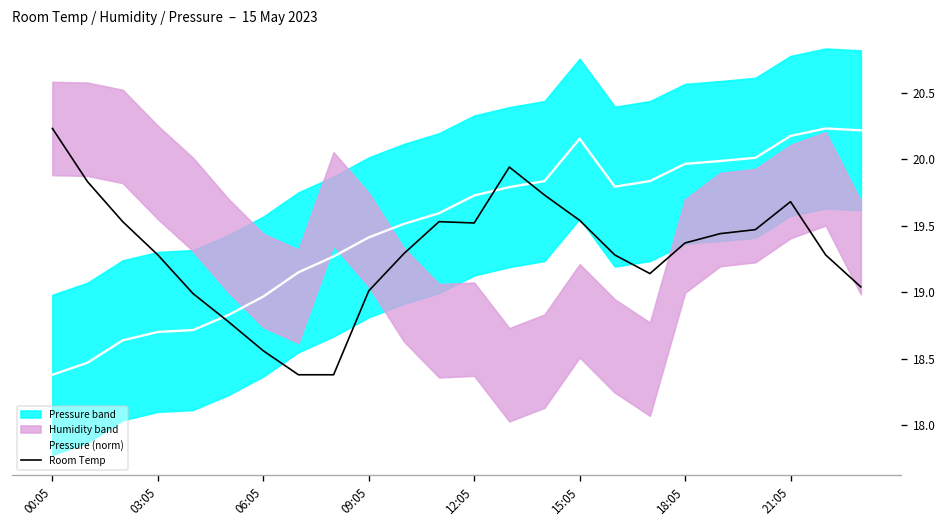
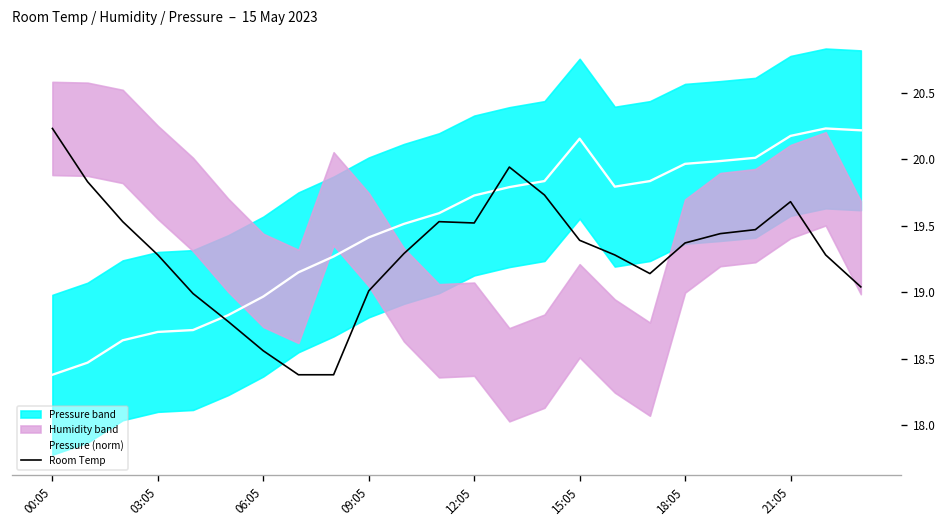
Room Temp, 15:05: 19.54 -> 19.39
